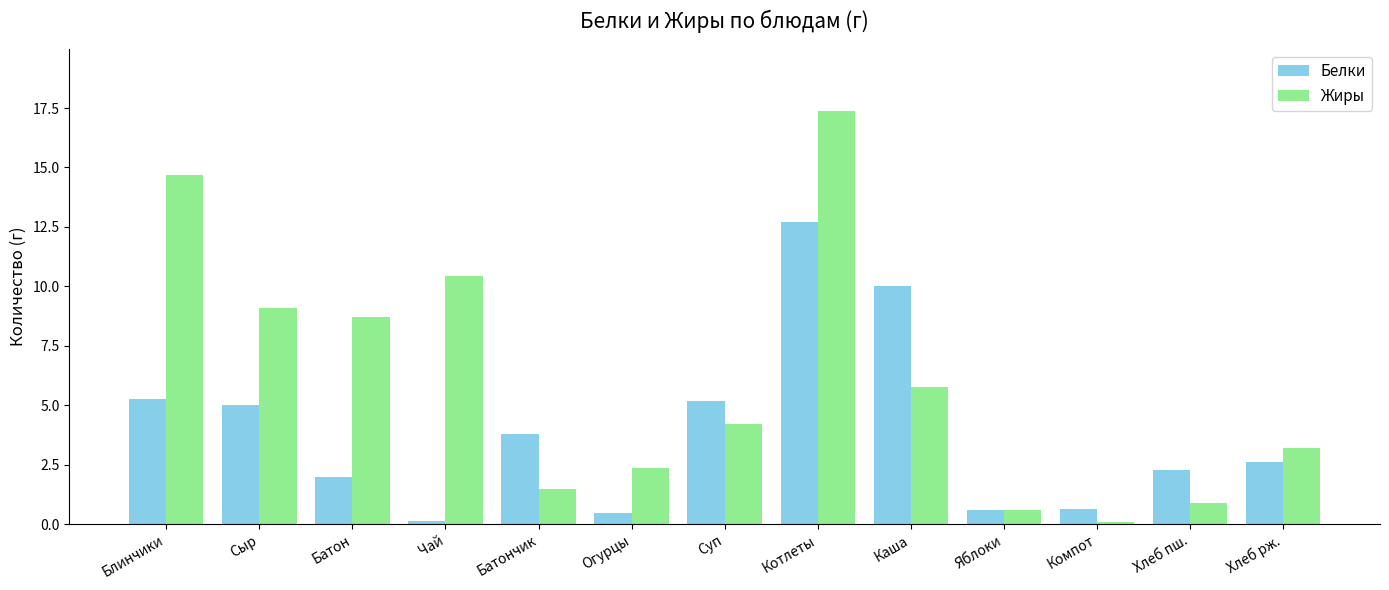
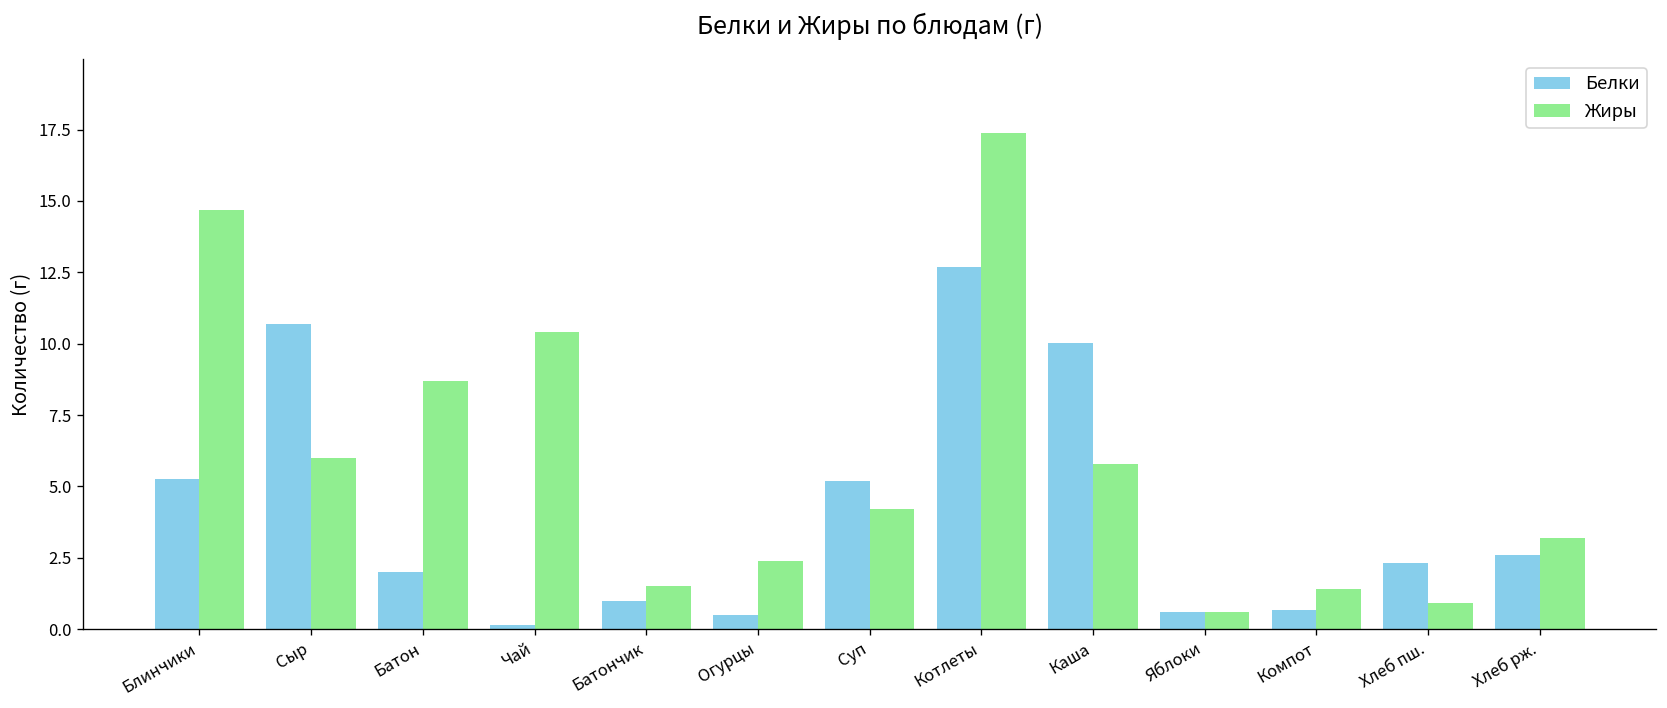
Белки, Сыр: 5.0 -> 10.7
Жиры, Сыр: 9.1 -> 6.0
Белки, Батончик: 3.8 -> 1.0
Жиры, Компот: 0.1 -> 1.4
